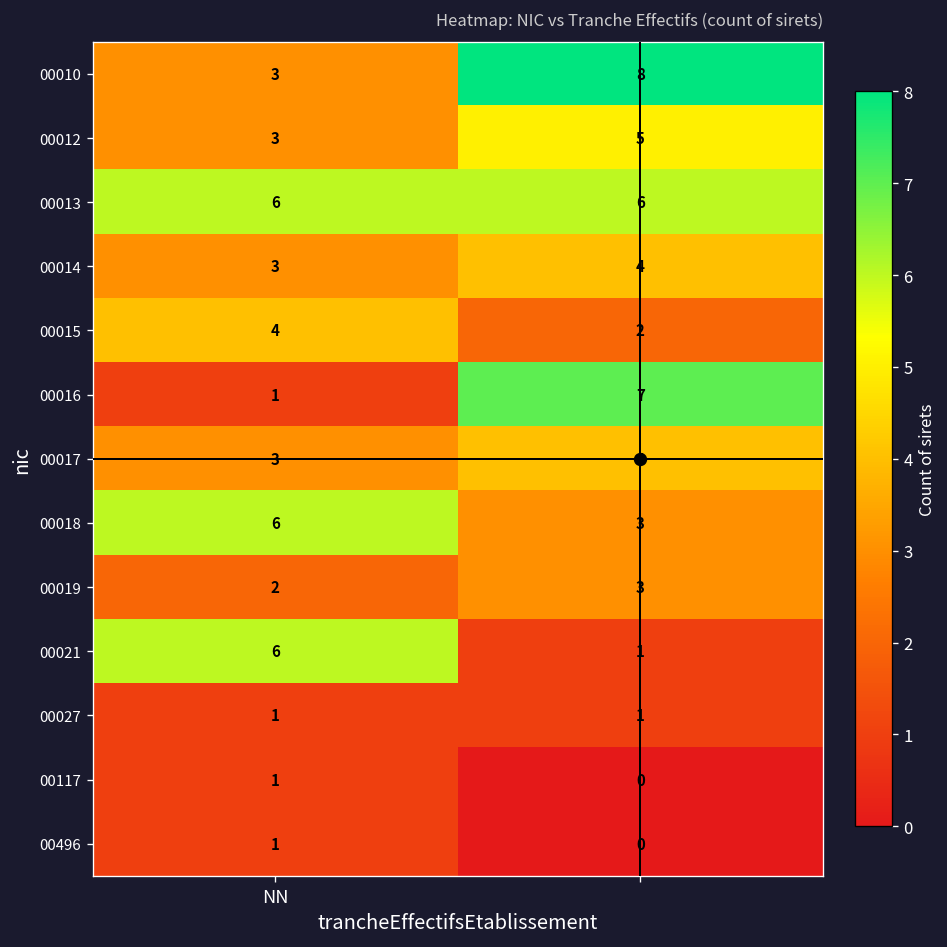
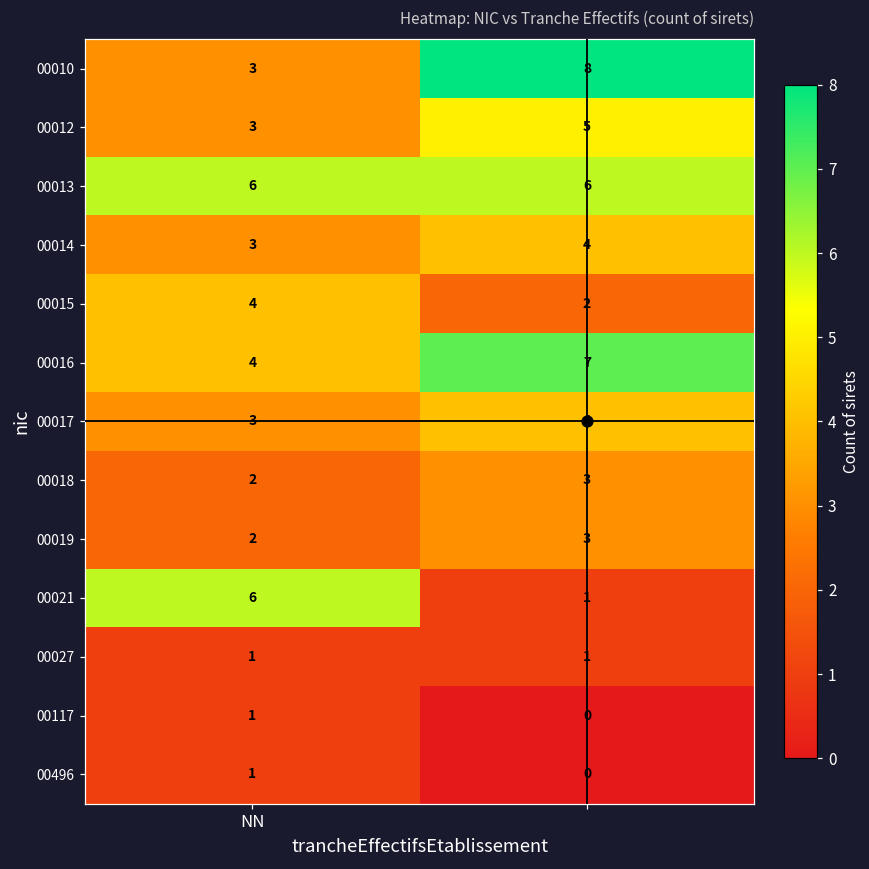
00016, NN: 1 -> 4
00018, NN: 6 -> 2
